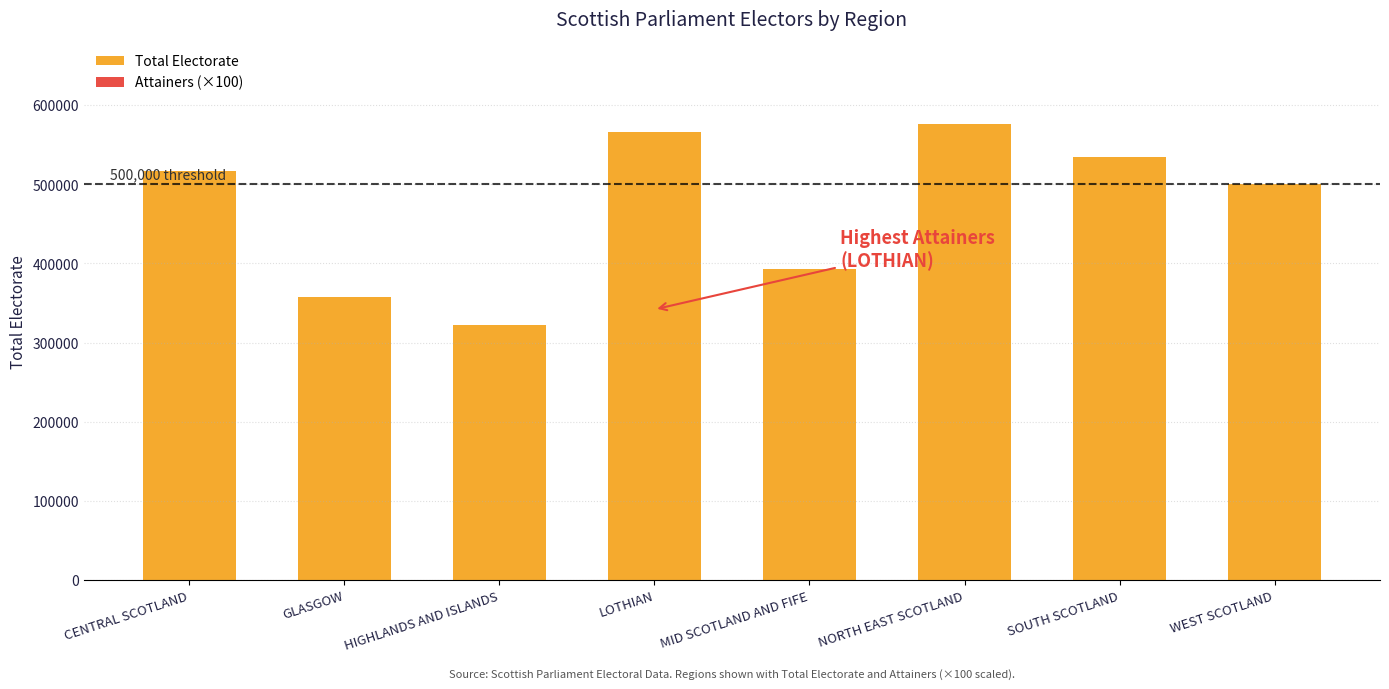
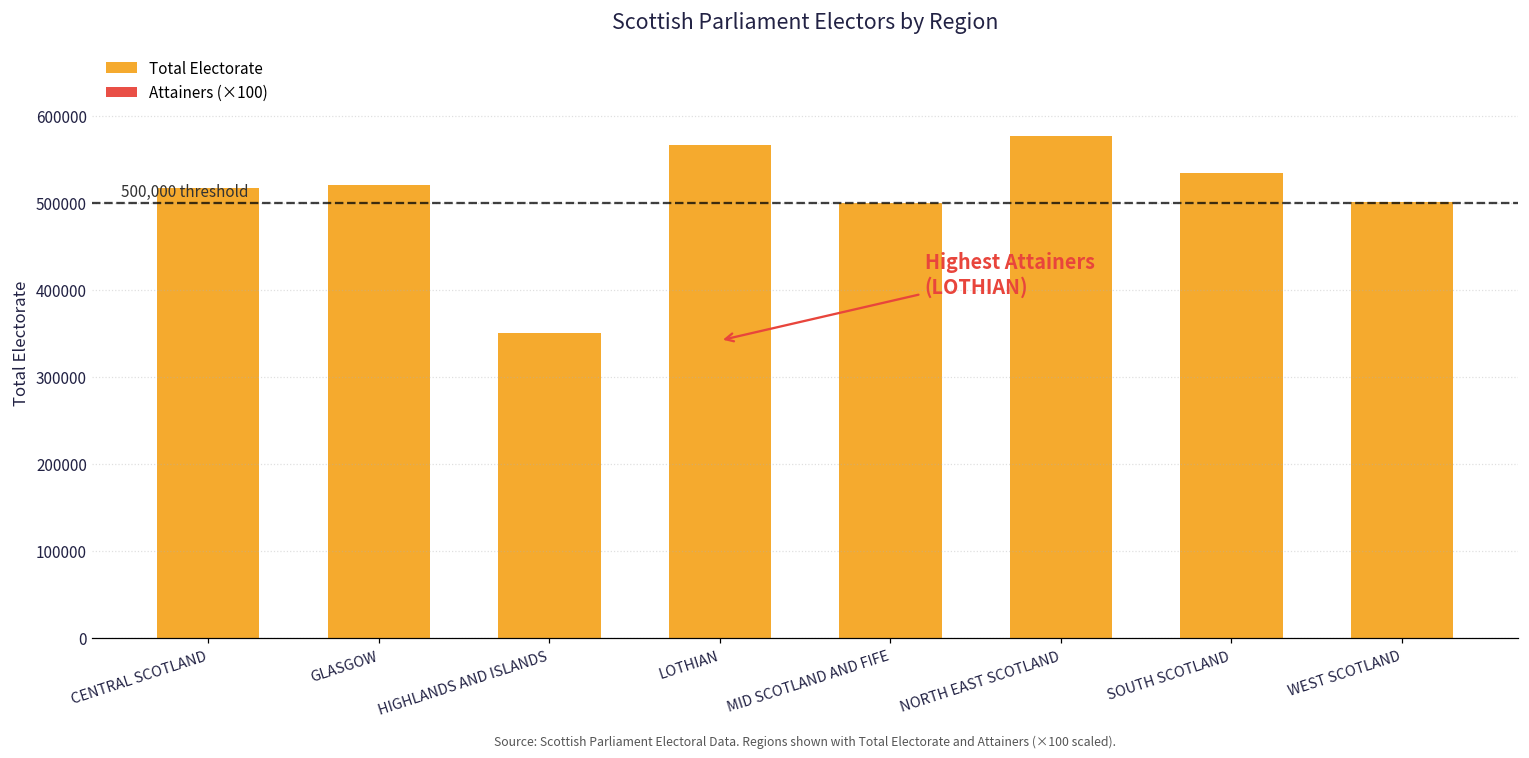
Total Electorate, GLASGOW: 360000 -> 520000
Total Electorate, HIGHLANDS AND ISLANDS: 320000 -> 350000
Total Electorate, MID SCOTLAND AND FIFE: 390000 -> 500000
